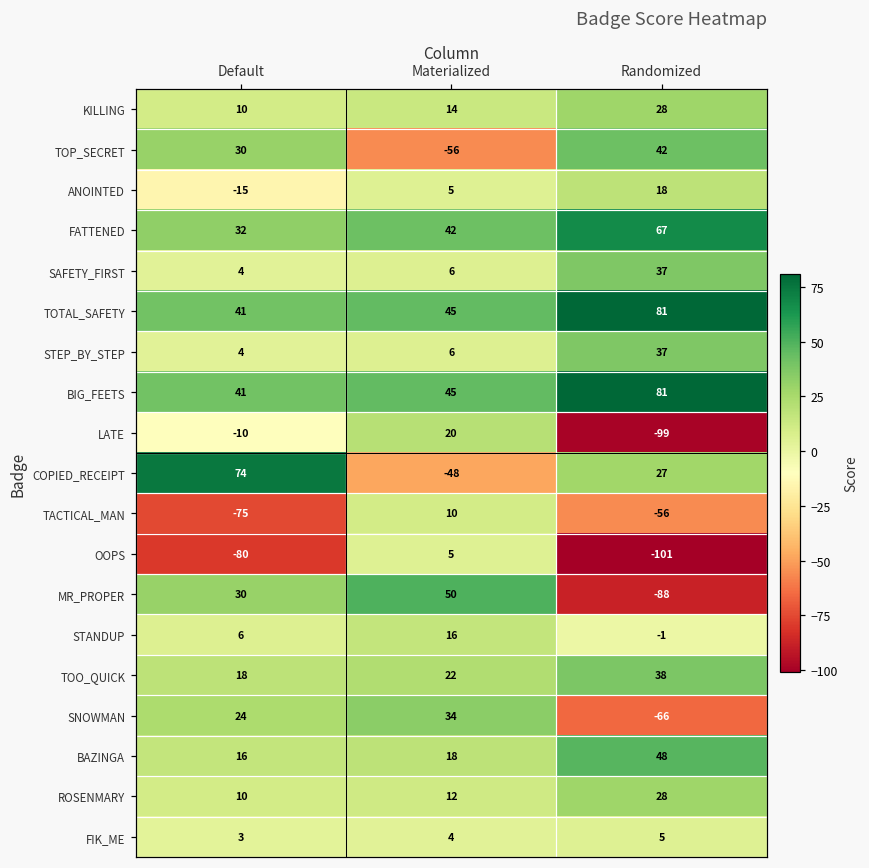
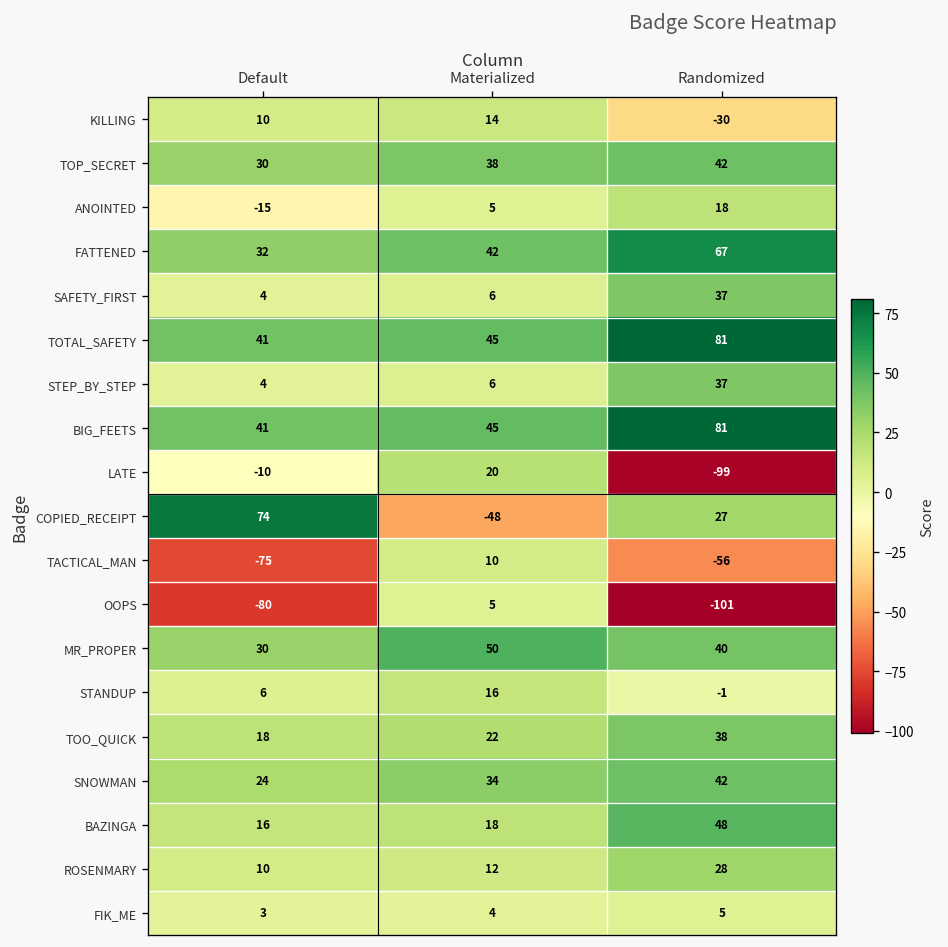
KILLING, Randomized: 28 -> -30
TOP_SECRET, Materialized: -56 -> 38
MR_PROPER, Randomized: -88 -> 40
SNOWMAN, Randomized: -66 -> 42
